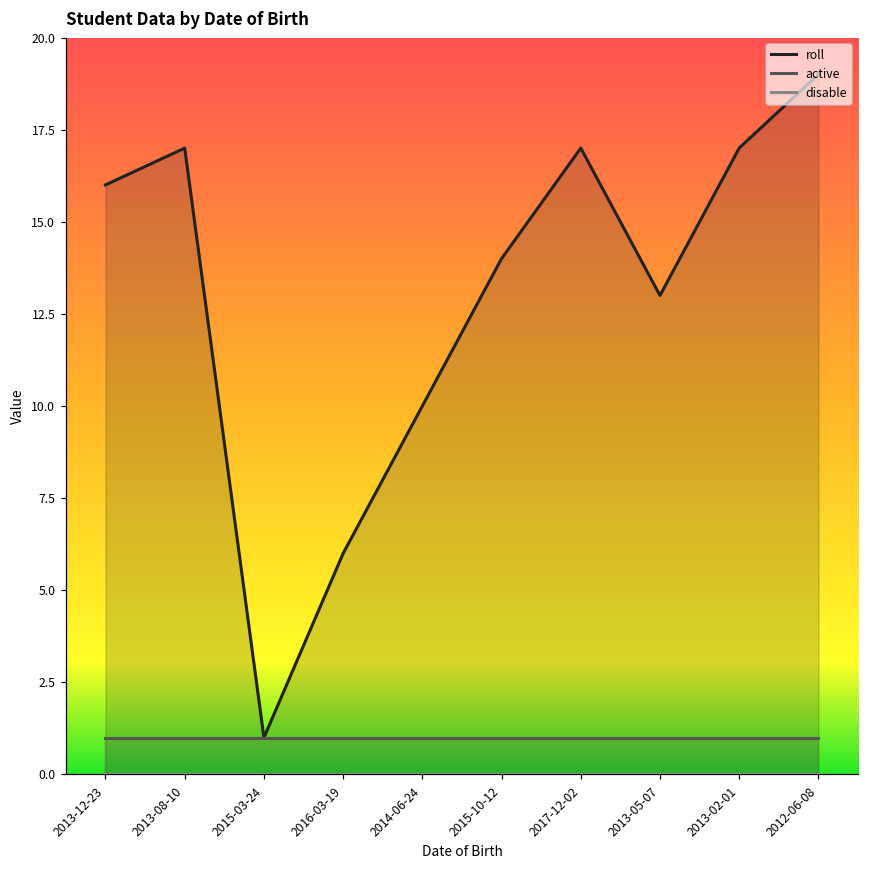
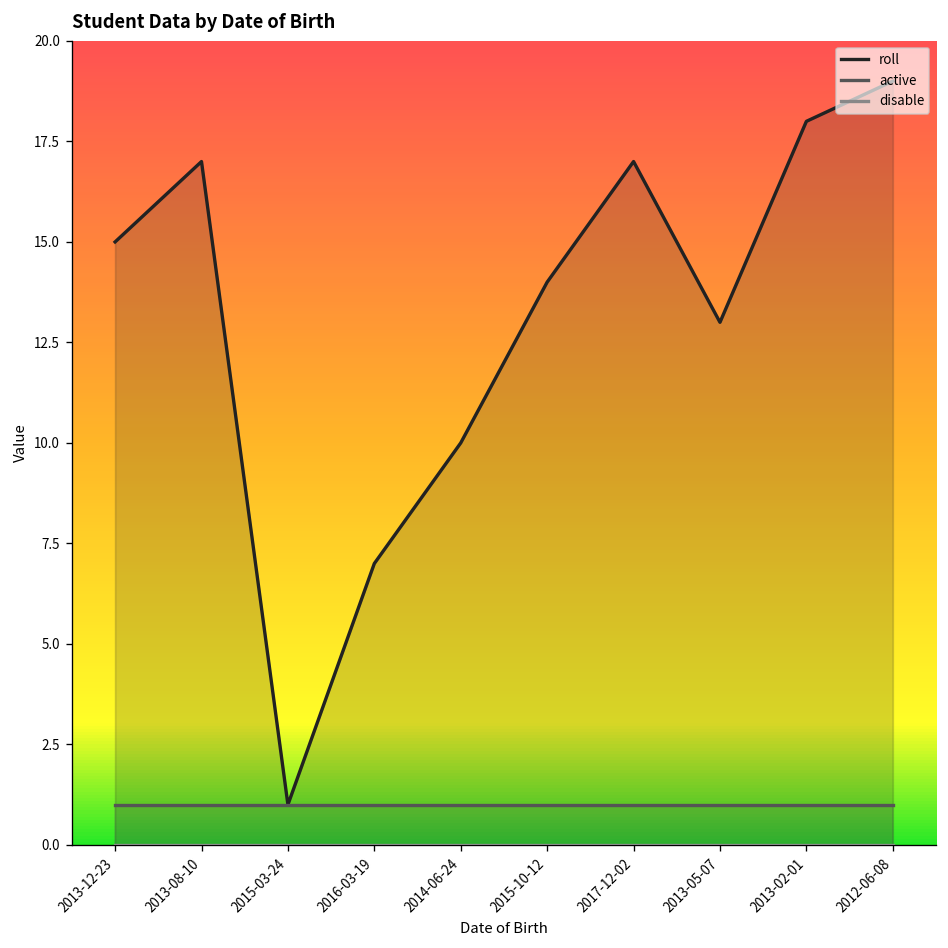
roll, 2013-12-23: 16 -> 15
roll, 2016-03-19: 6 -> 7
roll, 2013-02-01: 17 -> 18
